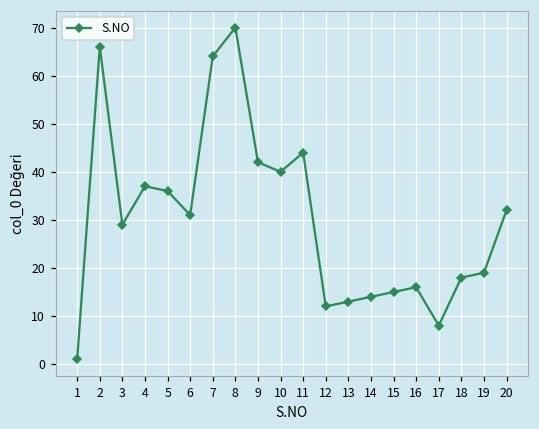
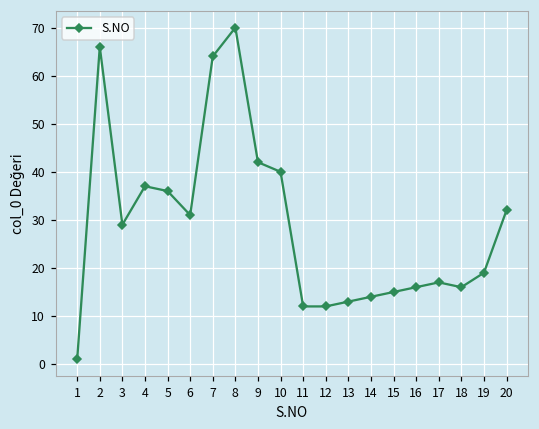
11: 44 -> 12
17: 8 -> 17
18: 18 -> 16
